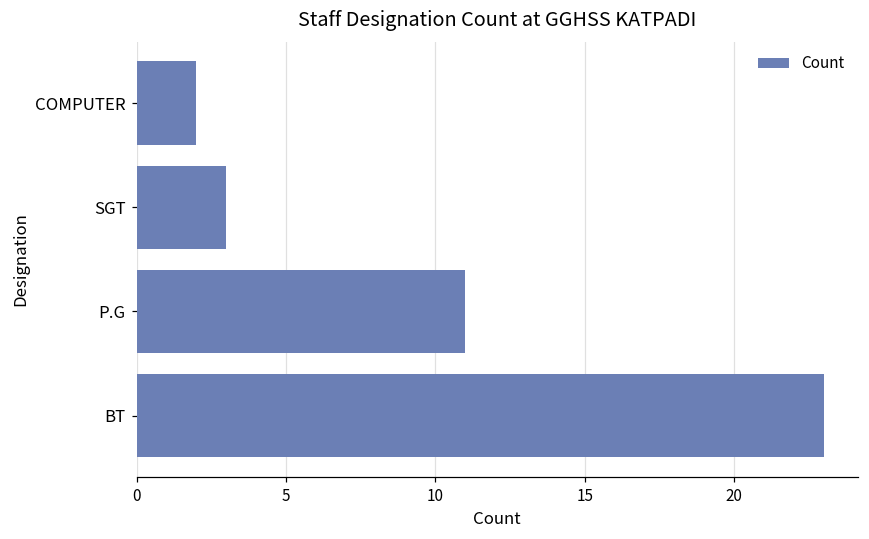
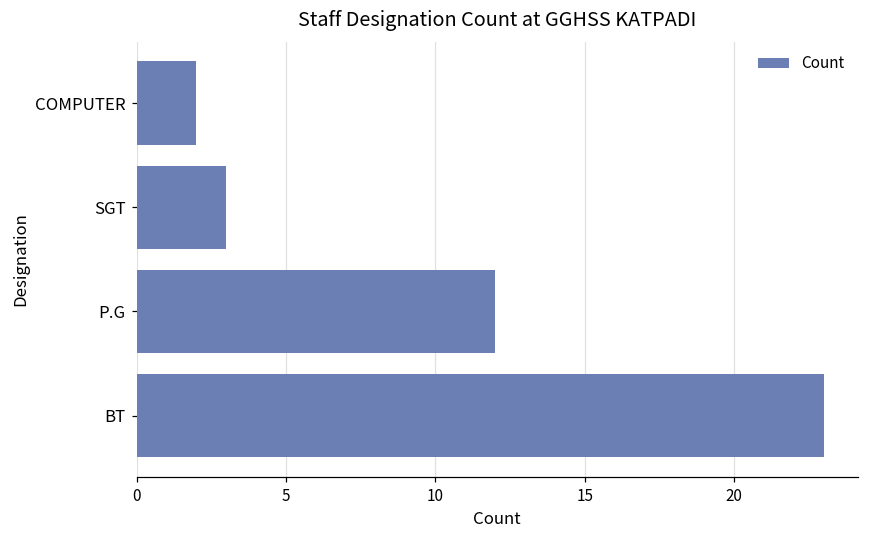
P.G: 11 -> 12
